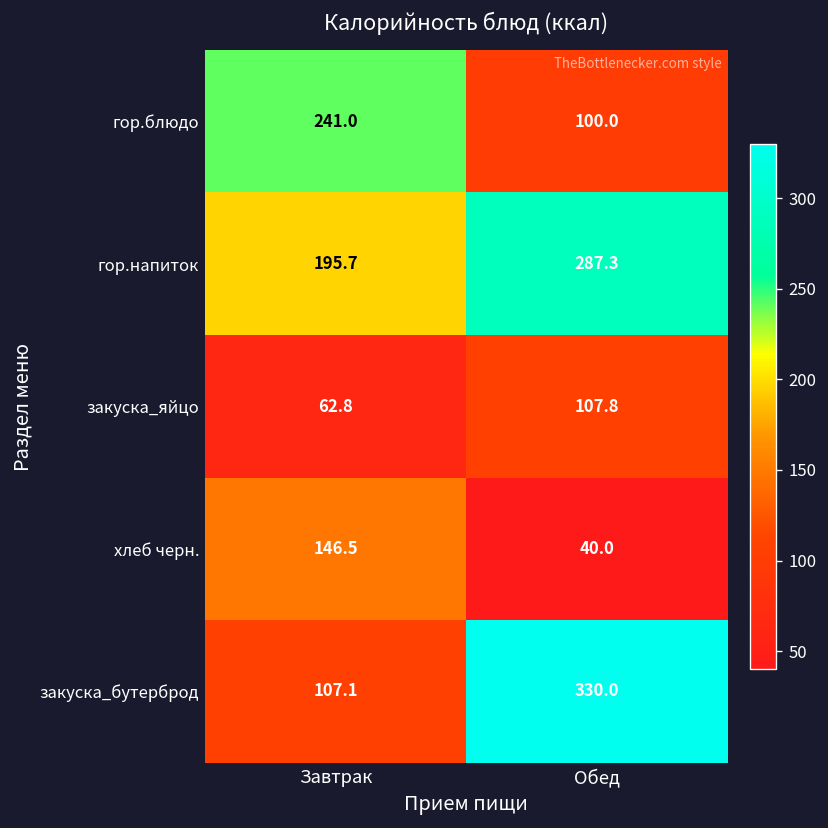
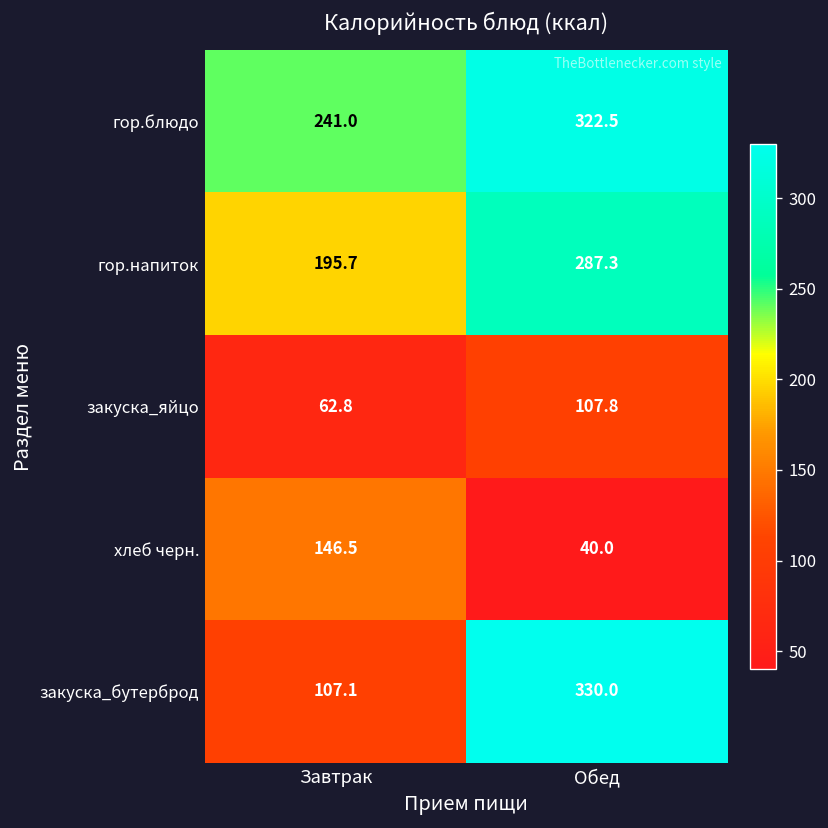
гор.блюдо, Обед: 100.0 -> 322.5
